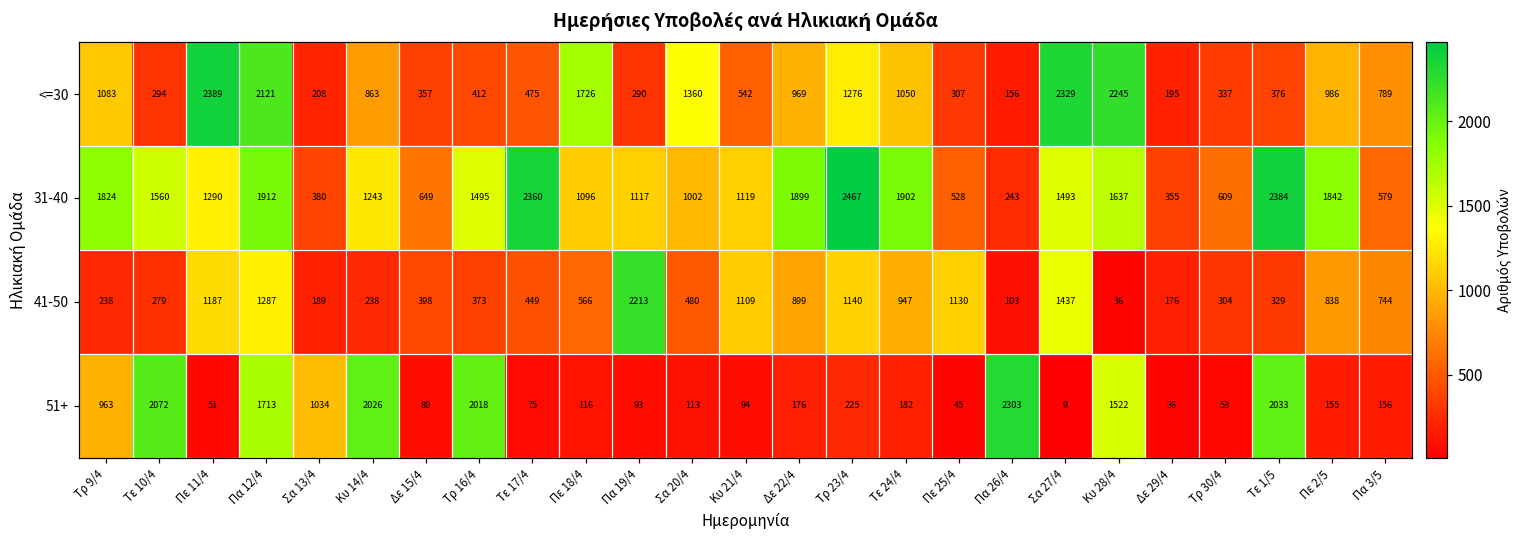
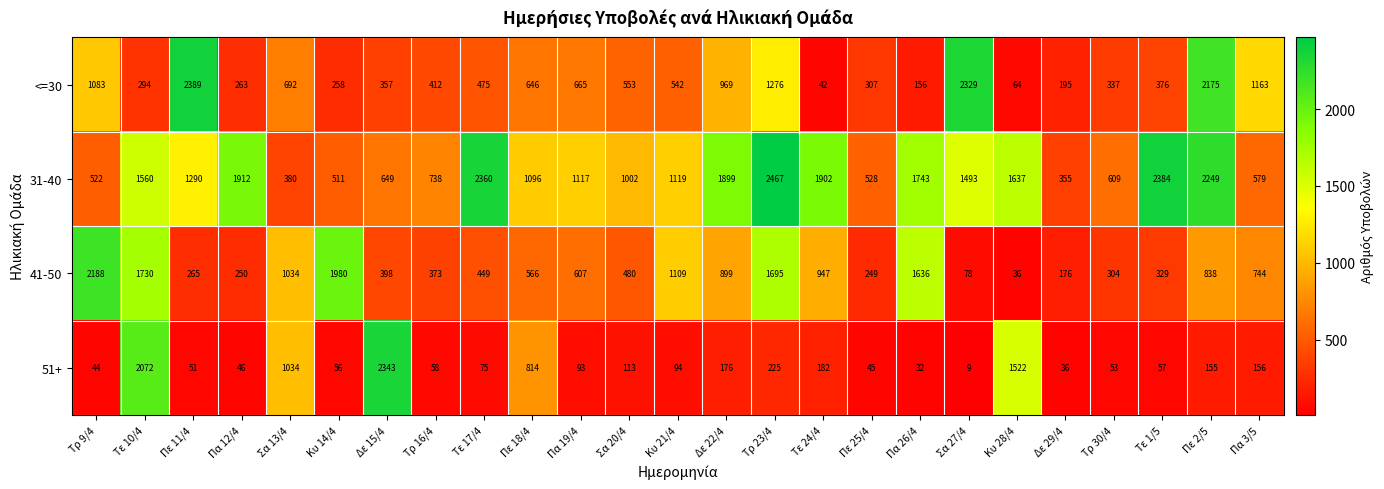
<=30, Πα 12/4: 2121 -> 263
<=30, Σα 13/4: 208 -> 692
<=30, Κυ 14/4: 863 -> 258
<=30, Πε 18/4: 1726 -> 646
<=30, Πα 19/4: 290 -> 665
<=30, Σα 20/4: 1360 -> 553
<=30, Τε 24/4: 1050 -> 42
<=30, Κυ 28/4: 2245 -> 64
<=30, Πε 2/5: 986 -> 2175
<=30, Πα 3/5: 789 -> 1163
31-40, Τρ 9/4: 1824 -> 522
31-40, Κυ 14/4: 1243 -> 511
31-40, Τρ 16/4: 1495 -> 738
31-40, Πα 26/4: 243 -> 1743
31-40, Πε 2/5: 1842 -> 2249
41-50, Τρ 9/4: 238 -> 2188
41-50, Τε 10/4: 279 -> 1730
41-50, Πε 11/4: 1187 -> 265
41-50, Πα 12/4: 1287 -> 250
41-50, Σα 13/4: 189 -> 1034
41-50, Κυ 14/4: 238 -> 1980
41-50, Πα 19/4: 2213 -> 607
41-50, Τρ 23/4: 1140 -> 1695
41-50, Πε 25/4: 1130 -> 249
41-50, Πα 26/4: 103 -> 1636
41-50, Σα 27/4: 1437 -> 78
51+, Τρ 9/4: 963 -> 44
51+, Πα 12/4: 1713 -> 46
51+, Κυ 14/4: 2026 -> 56
51+, Δε 15/4: 80 -> 2343
51+, Τρ 16/4: 2018 -> 58
51+, Πε 18/4: 116 -> 814
51+, Πα 26/4: 2303 -> 32
51+, Τε 1/5: 2033 -> 57
